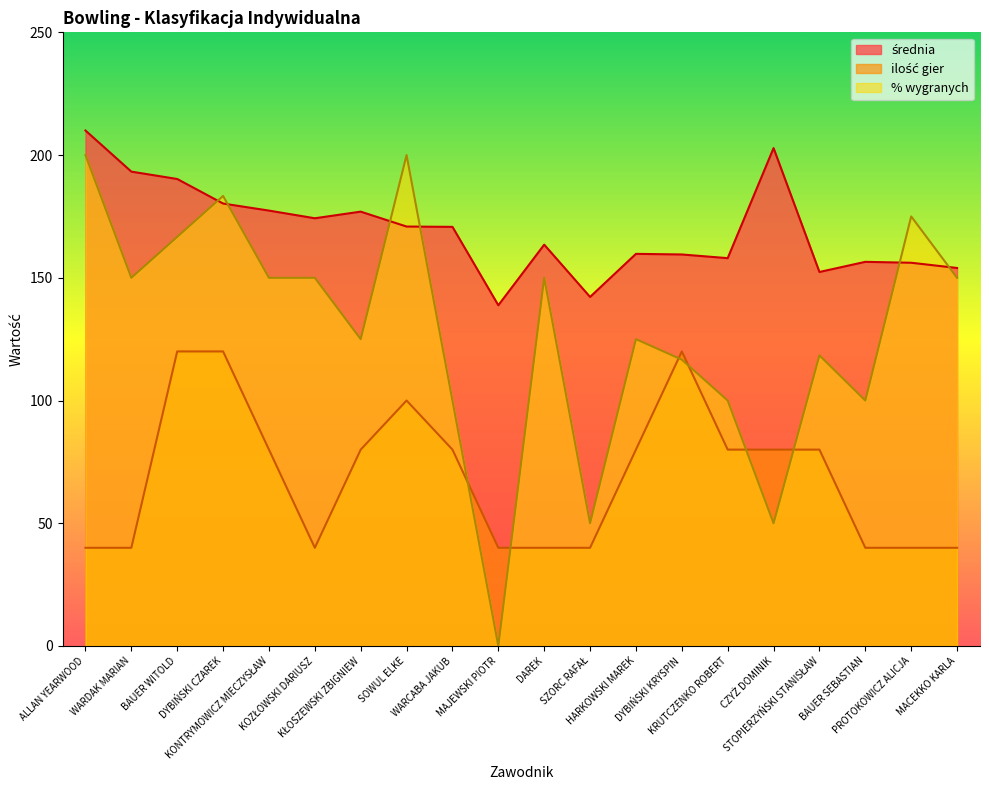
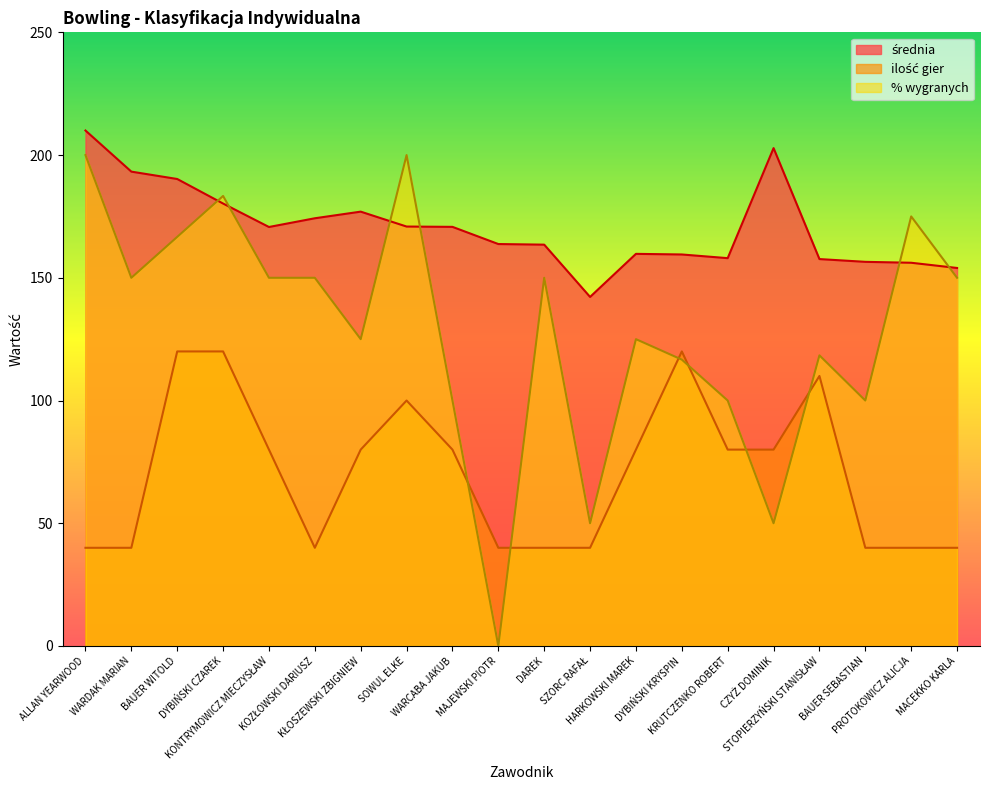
średnia, KONTRYMOWICZ MIECZYSŁAW: 177 -> 171
średnia, MAJEWSKI PIOTR: 139 -> 164
średnia, STOPIERZYŃSKI STANISŁAW: 152 -> 158
ilość gier, STOPIERZYŃSKI STANISŁAW: 80 -> 110
